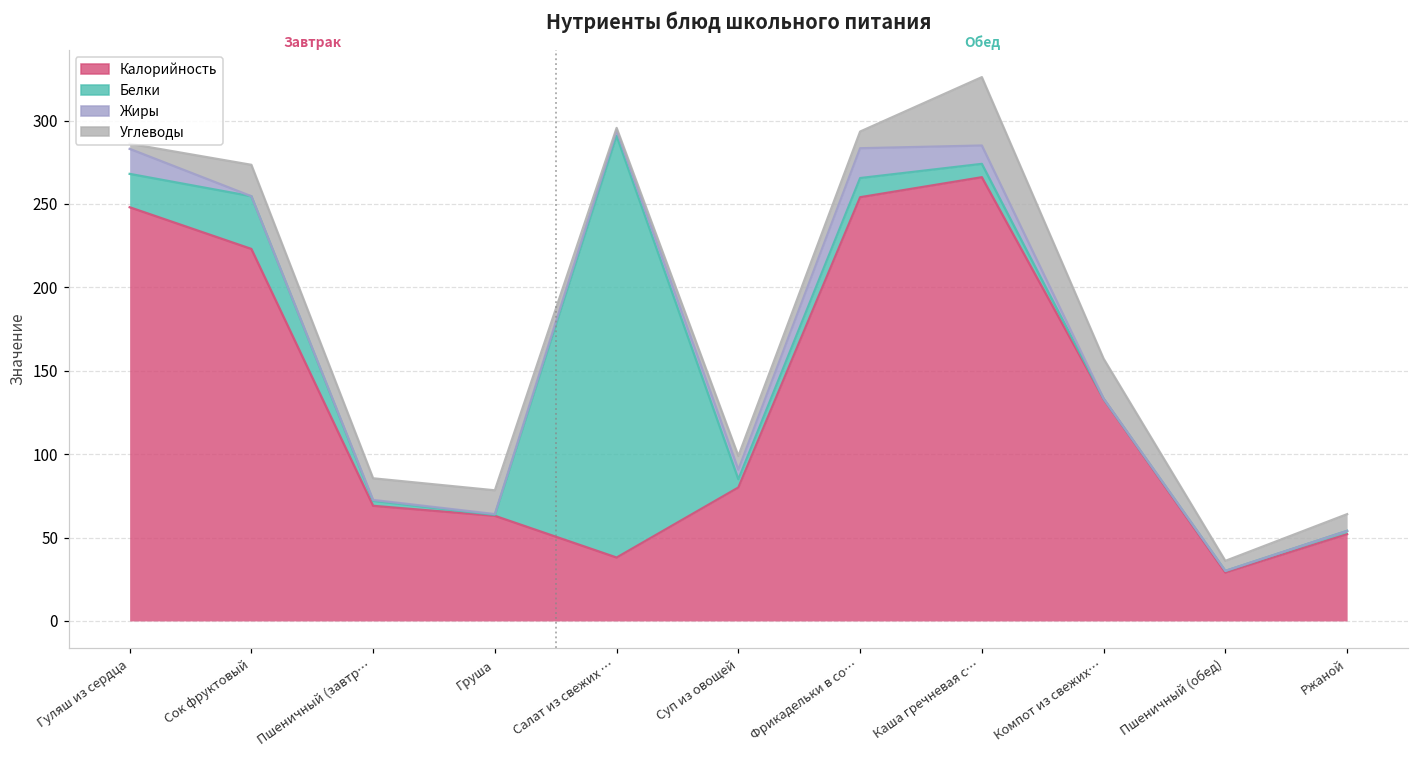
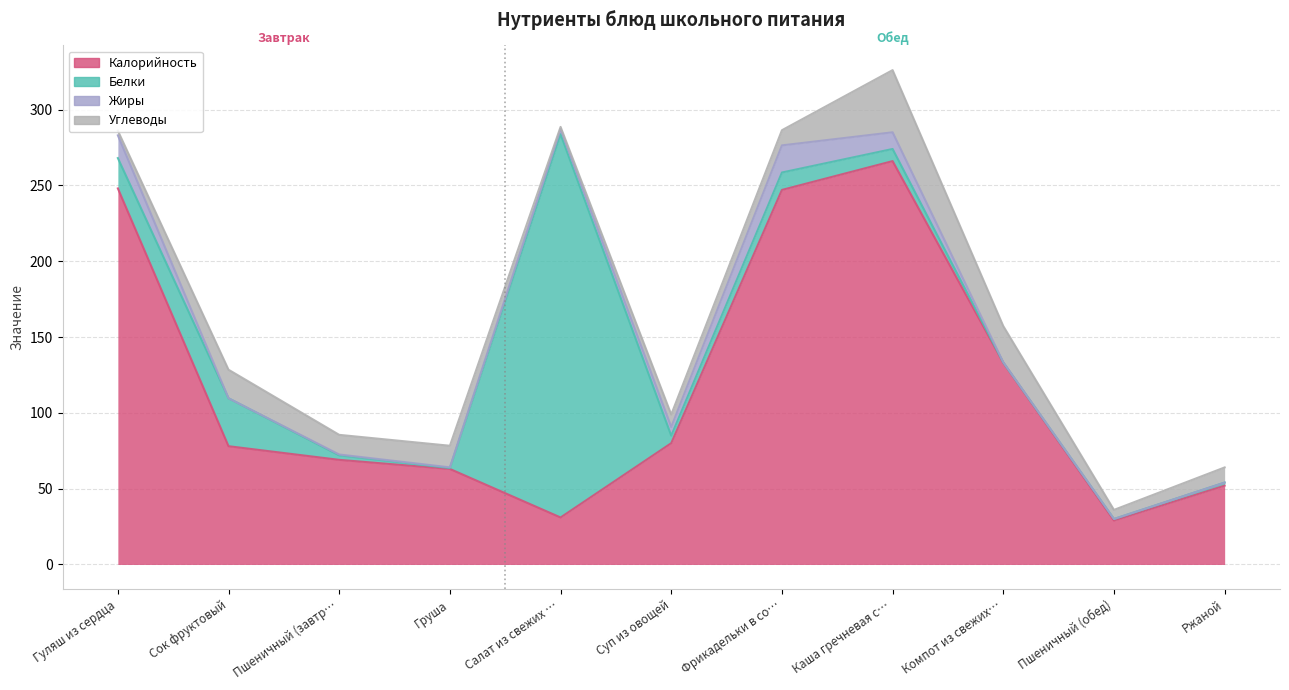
Калорийность, Сок фруктовый: 223 -> 78
Калорийность, Салат из свежих …: 38 -> 31
Калорийность, Фрикадельки в со…: 254 -> 247
